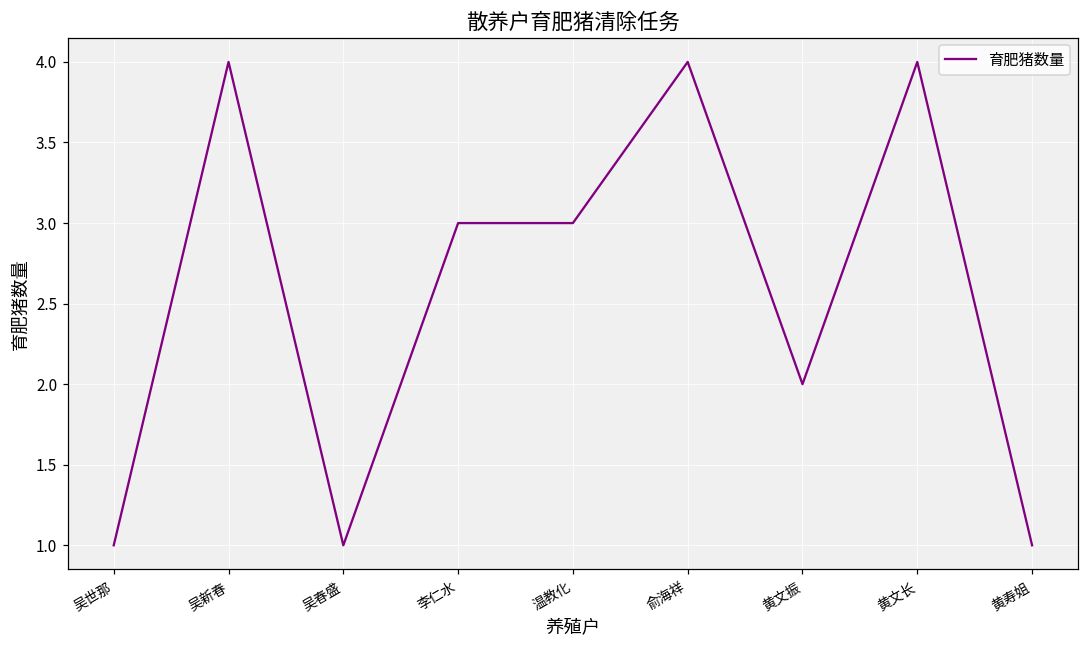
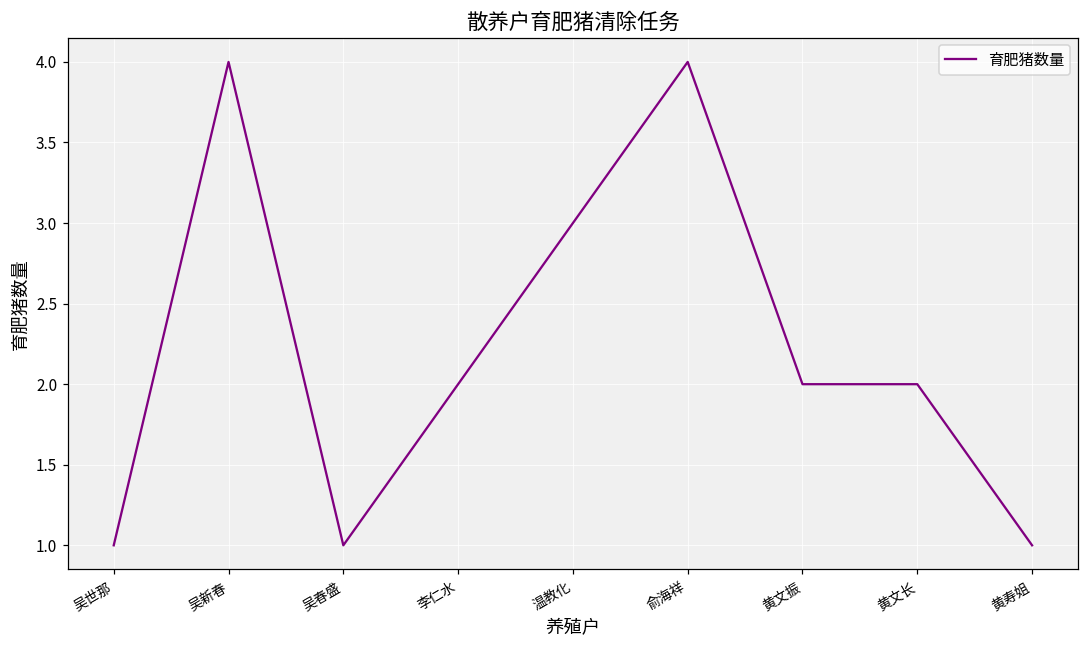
李仁水: 3 -> 2
黄文长: 4 -> 2
